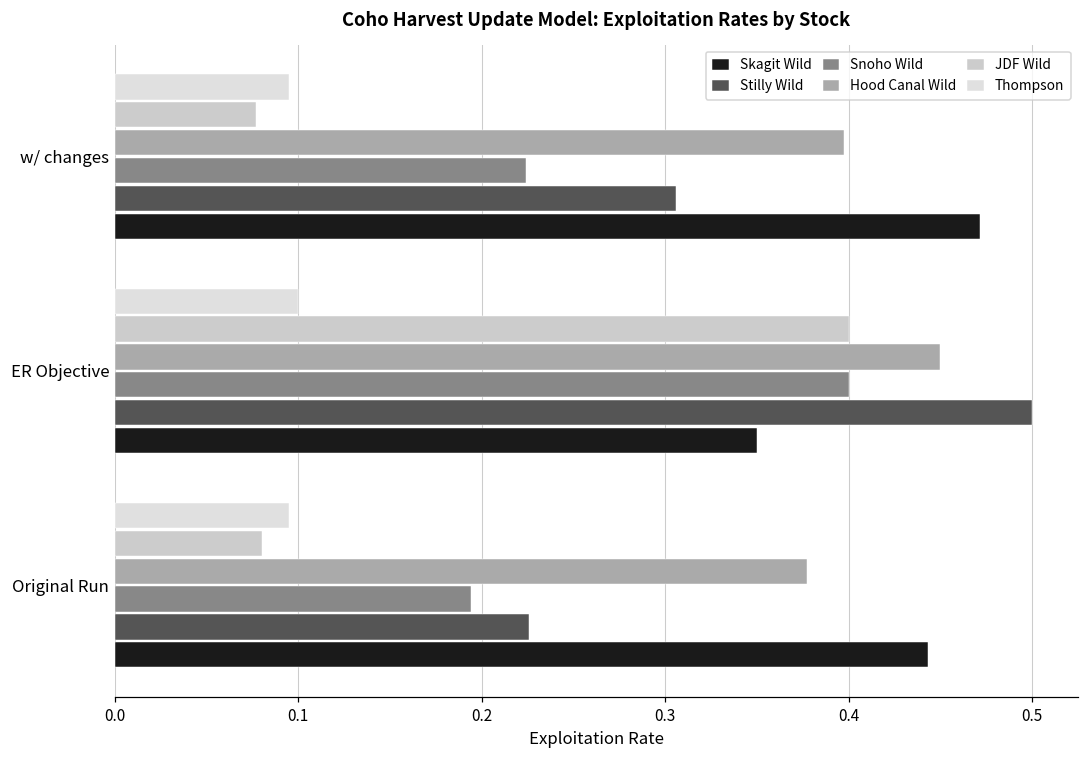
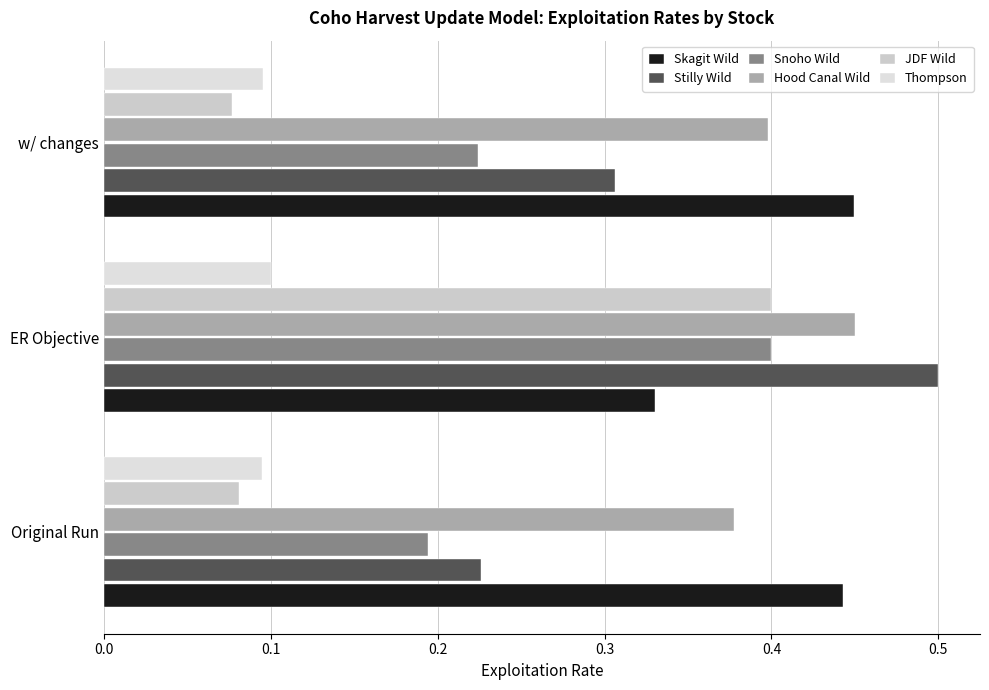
Skagit Wild, w/ changes: 0.472 -> 0.450
Skagit Wild, ER Objective: 0.35 -> 0.33
